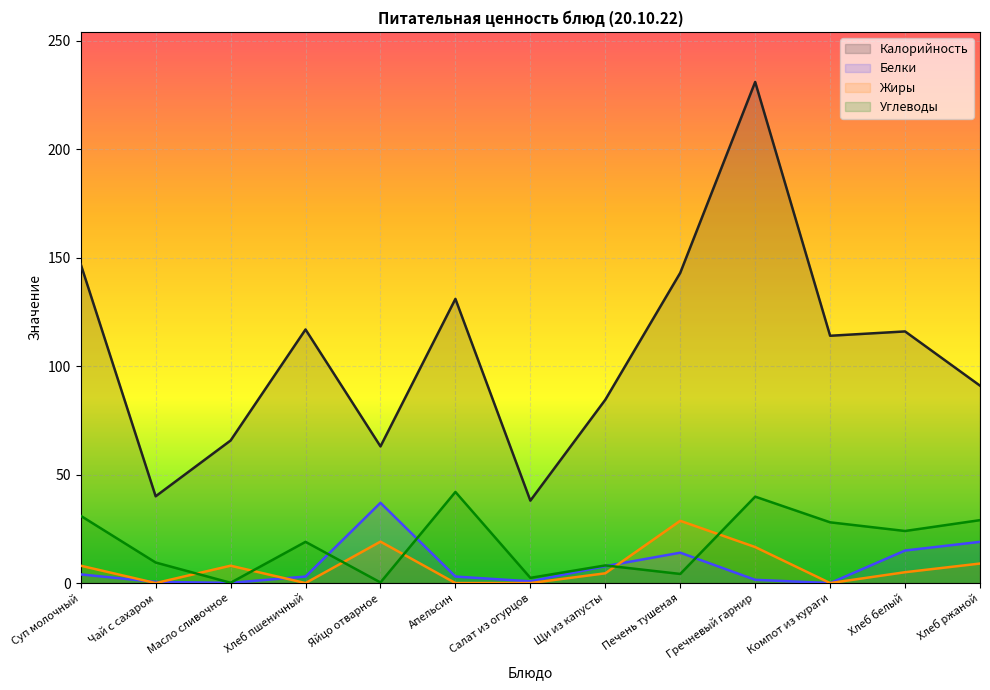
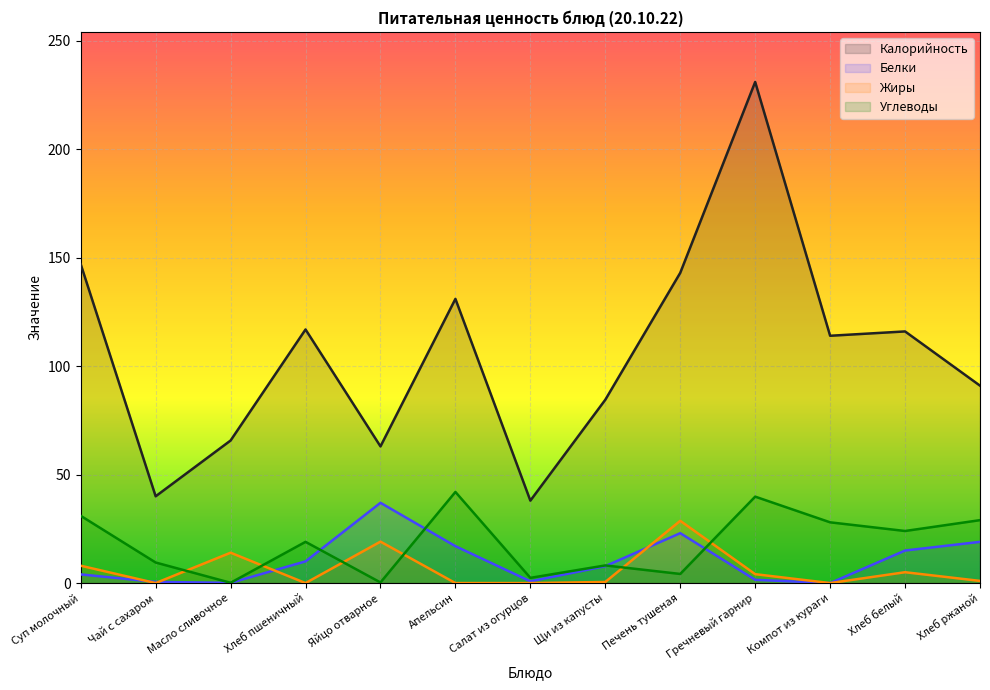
Жиры, Масло сливочное: 8 -> 14
Белки, Хлеб пшеничный: 3 -> 10
Белки, Апельсин: 3 -> 17
Жиры, Щи из капусты: 5 -> 1
Белки, Печень тушеная: 14 -> 23
Жиры, Гречневый гарнир: 17 -> 4
Жиры, Хлеб ржаной: 9 -> 1
